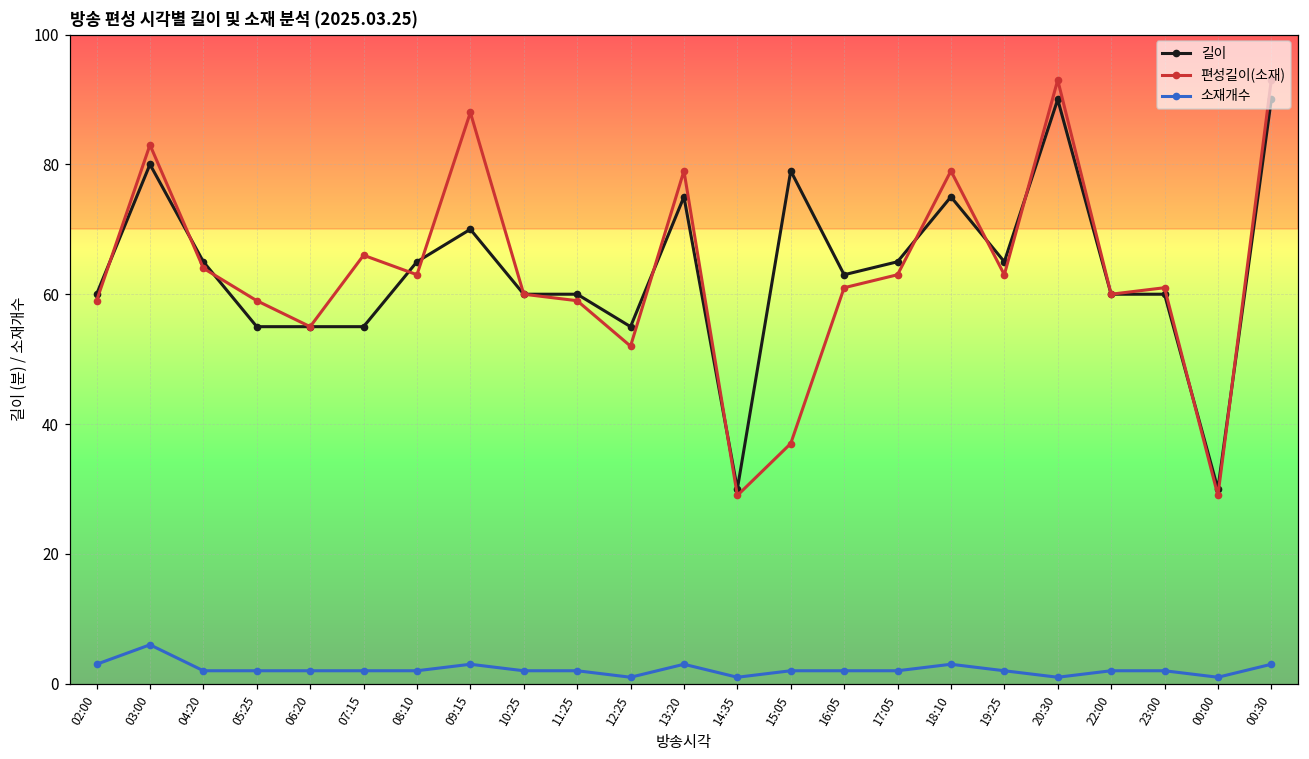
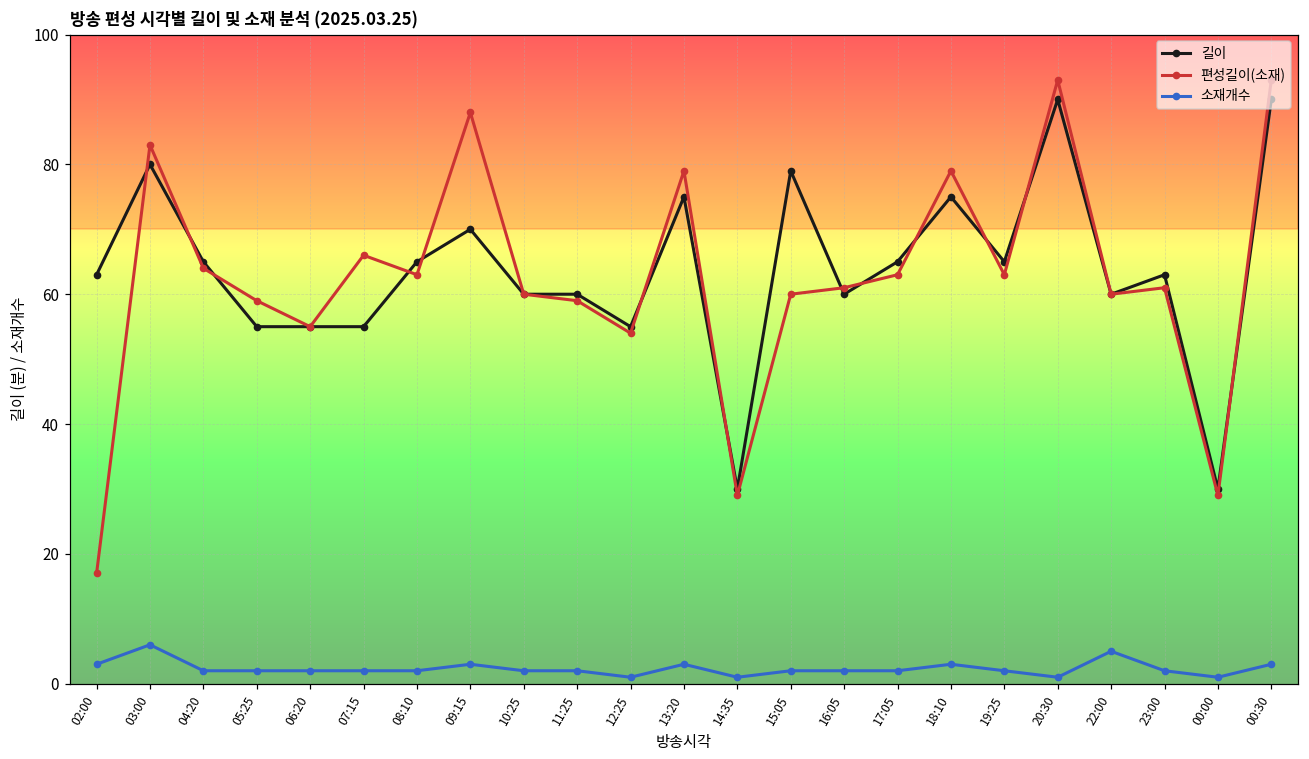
길이, 02:00: 60 -> 63
편성길이(소재), 02:00: 59 -> 17
편성길이(소재), 12:25: 52 -> 54
편성길이(소재), 15:05: 37 -> 60
길이, 16:05: 63 -> 60
소재개수, 22:00: 2 -> 5
길이, 23:00: 60 -> 63
